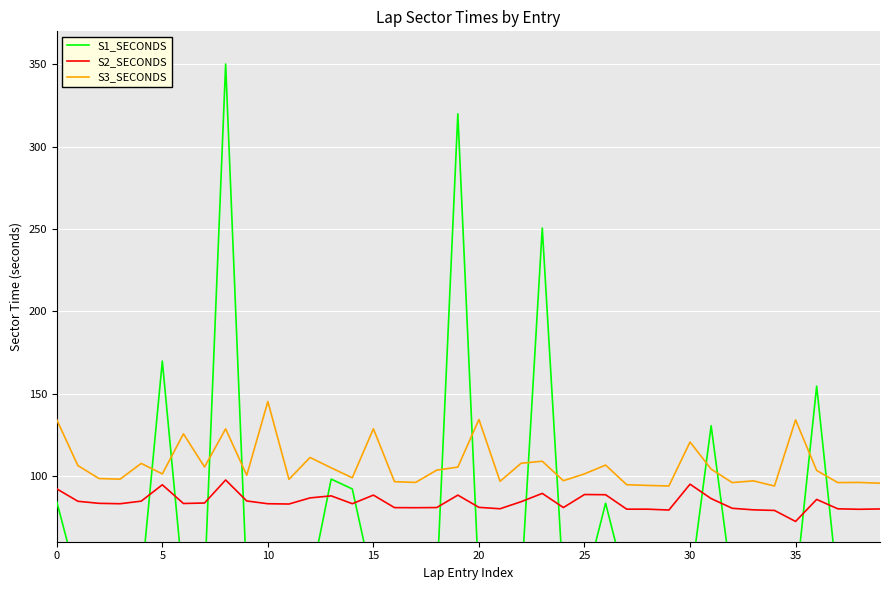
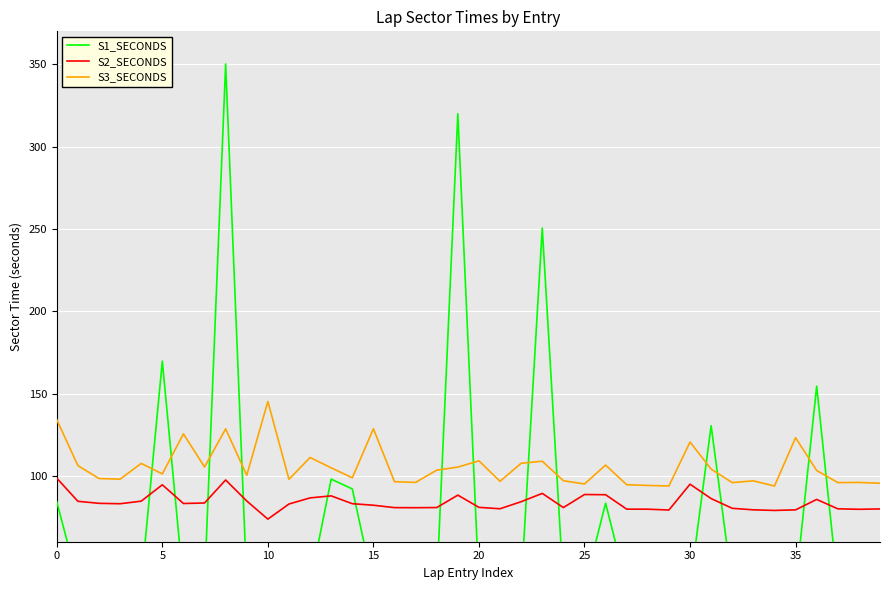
S2_SECONDS, 0: 92 -> 99
S2_SECONDS, 10: 83 -> 74
S2_SECONDS, 15: 88 -> 82
S3_SECONDS, 20: 134 -> 109
S3_SECONDS, 25: 101 -> 95
S2_SECONDS, 35: 72 -> 79
S3_SECONDS, 35: 134 -> 123
